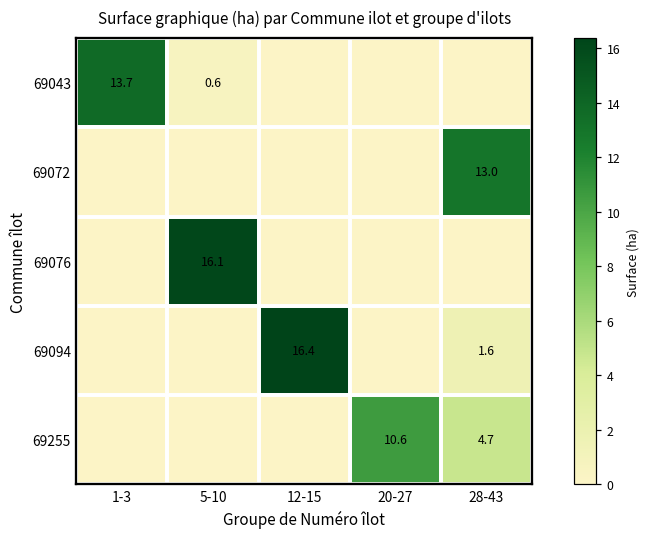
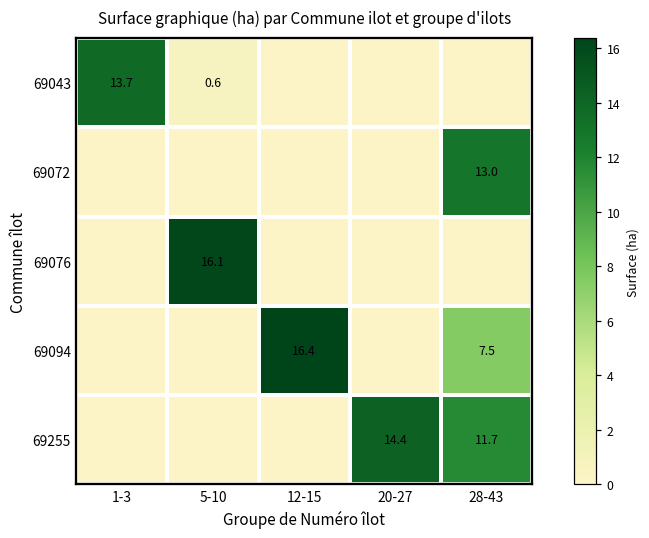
69094, 28-43: 1.6 -> 7.5
69255, 20-27: 10.6 -> 14.4
69255, 28-43: 4.7 -> 11.7
